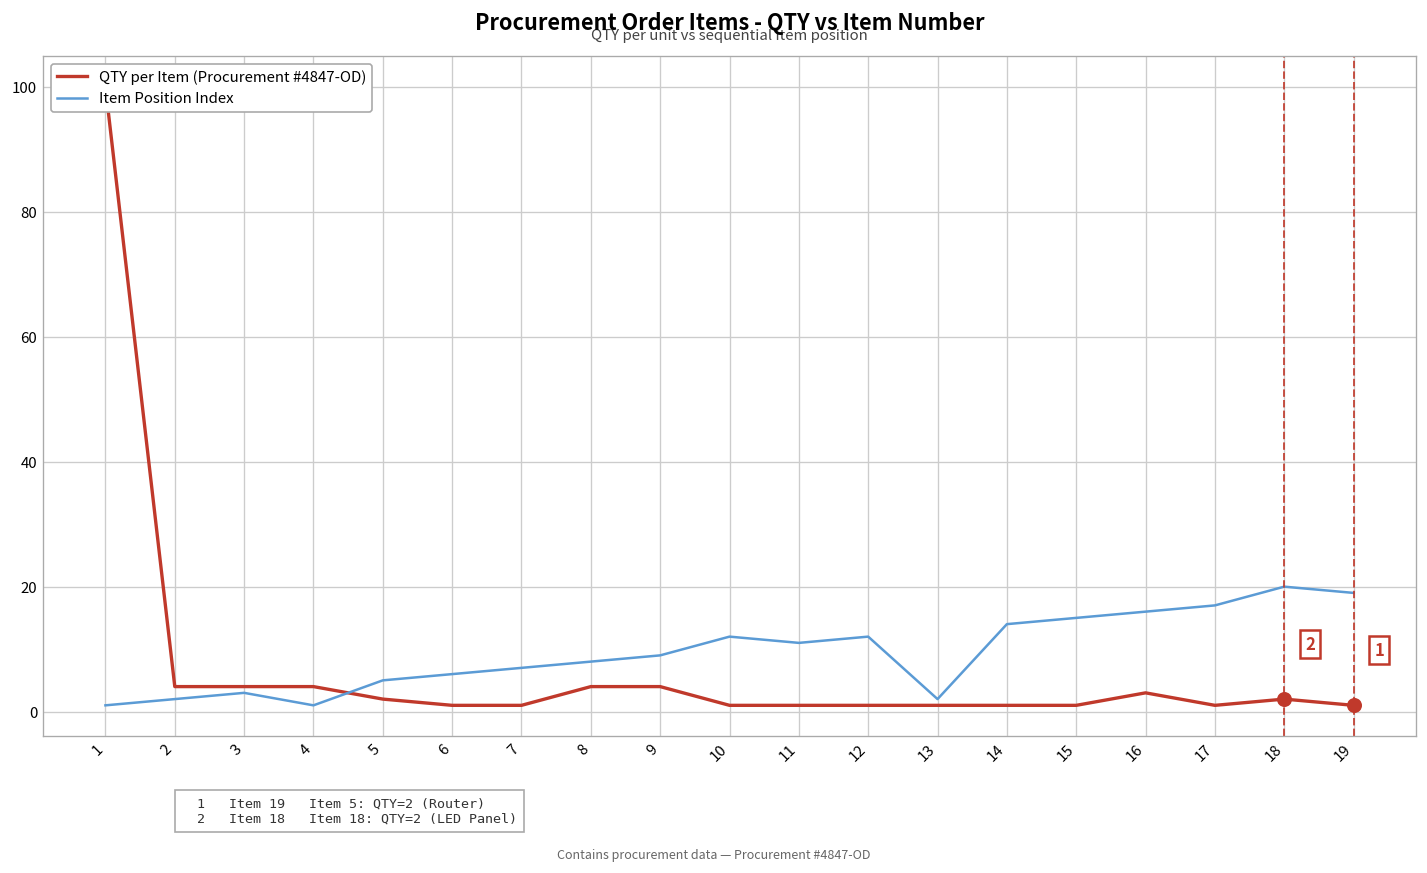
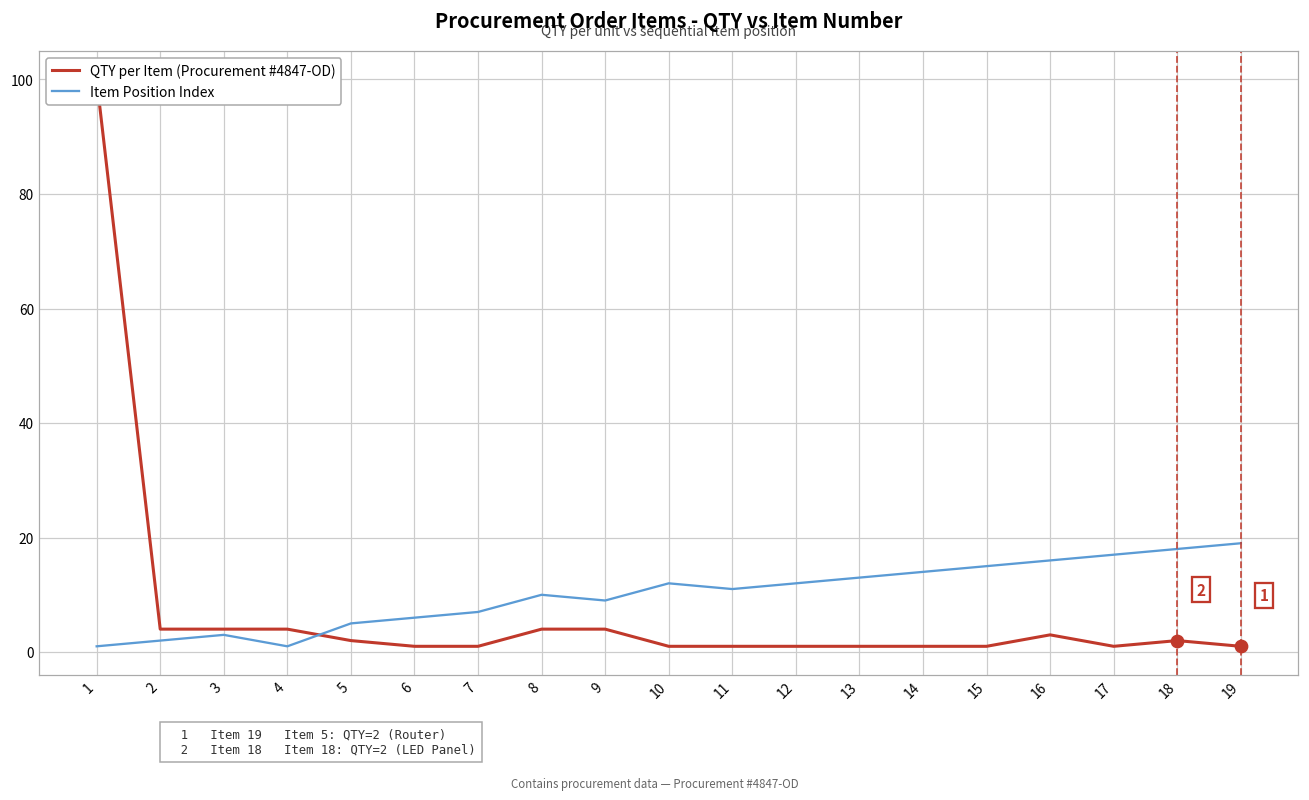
Item Position Index, 8: 8 -> 10
Item Position Index, 13: 2 -> 13
Item Position Index, 18: 20 -> 18
